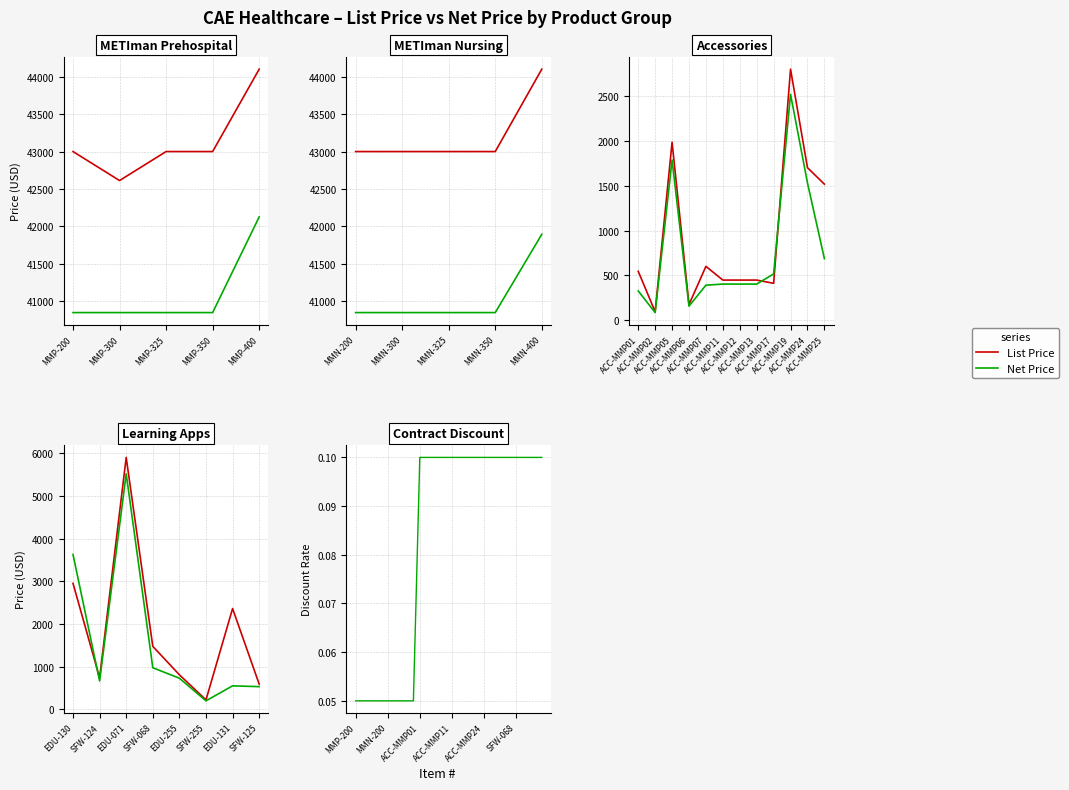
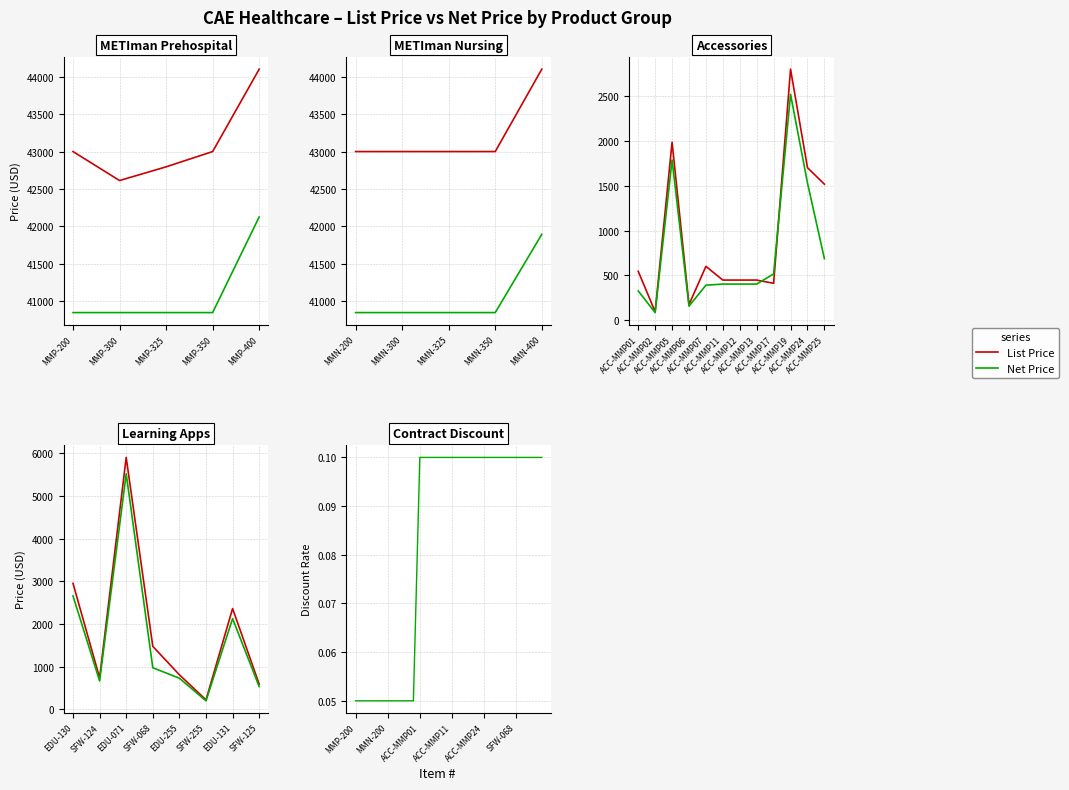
METIman Prehospital, List Price, MMP-325: 43000 -> 42800
Learning Apps, Net Price, EDU-130: 3600 -> 2700
Learning Apps, Net Price, EDU-131: 600 -> 2100
